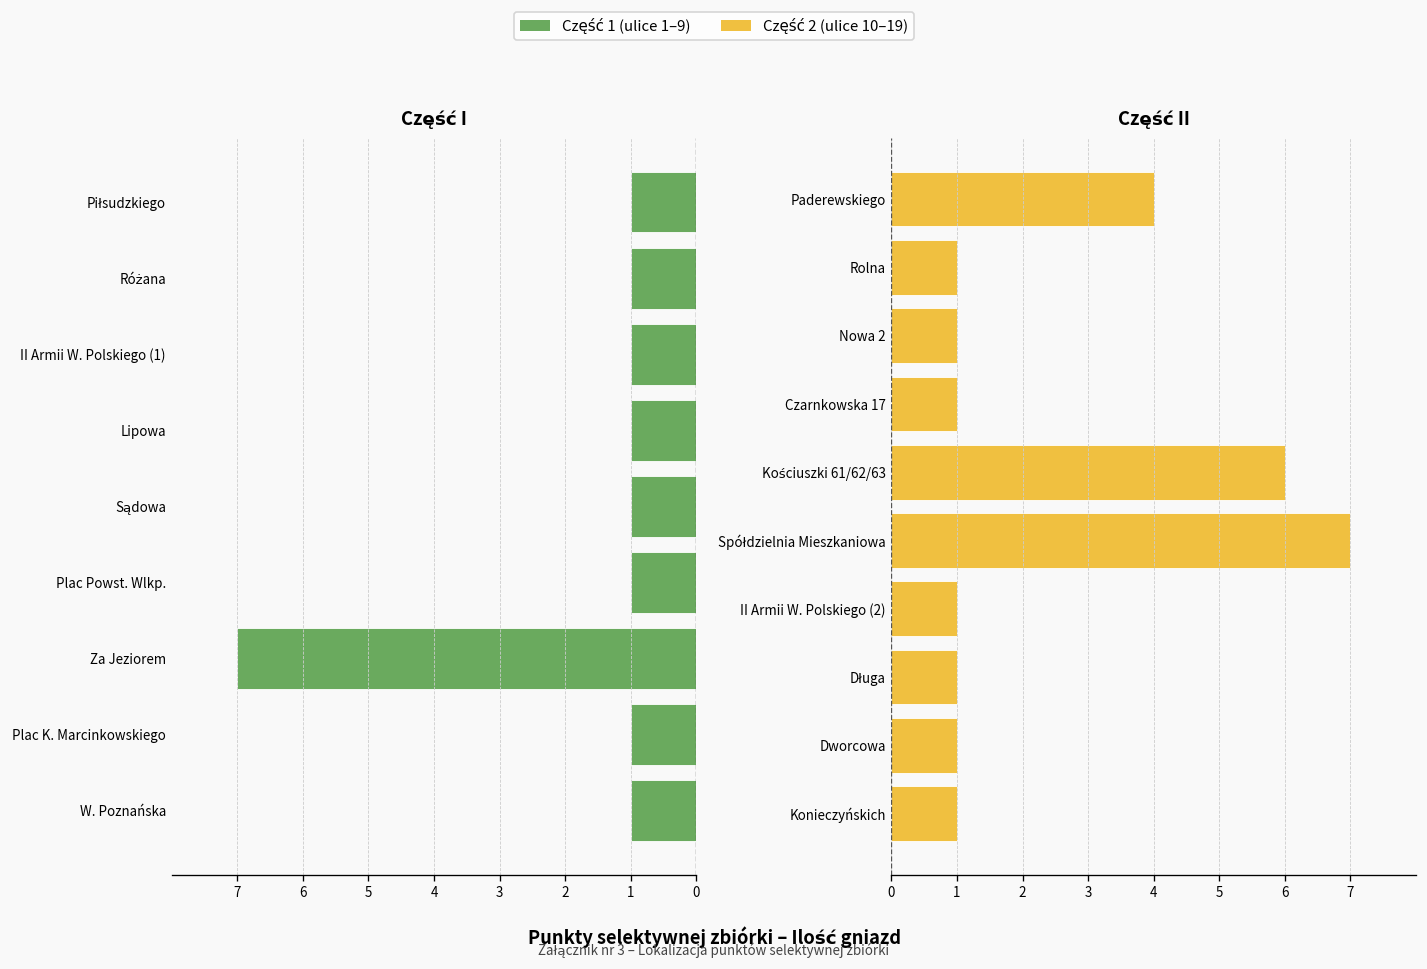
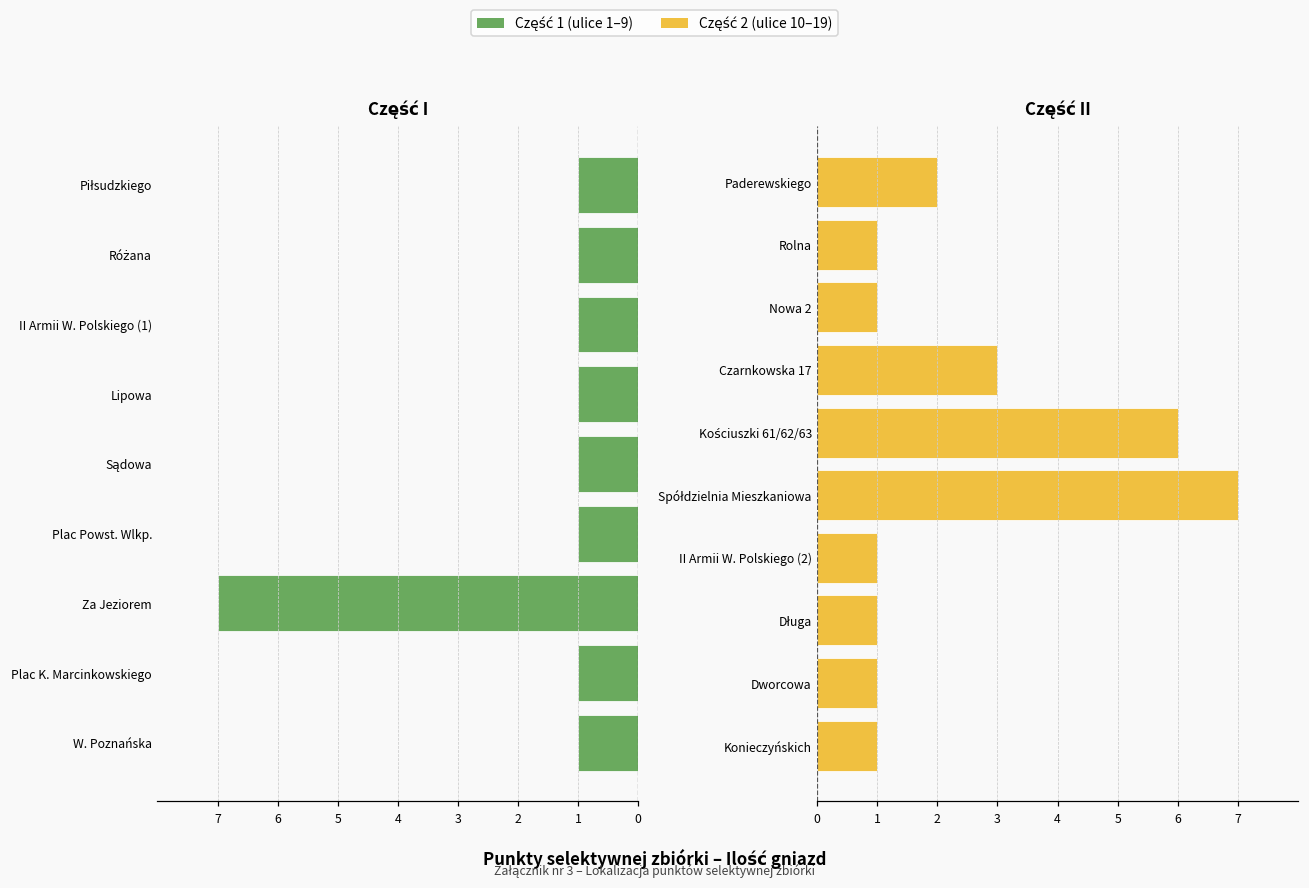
Część II, Paderewskiego: 4 -> 2
Część II, Czarnkowska 17: 1 -> 3
